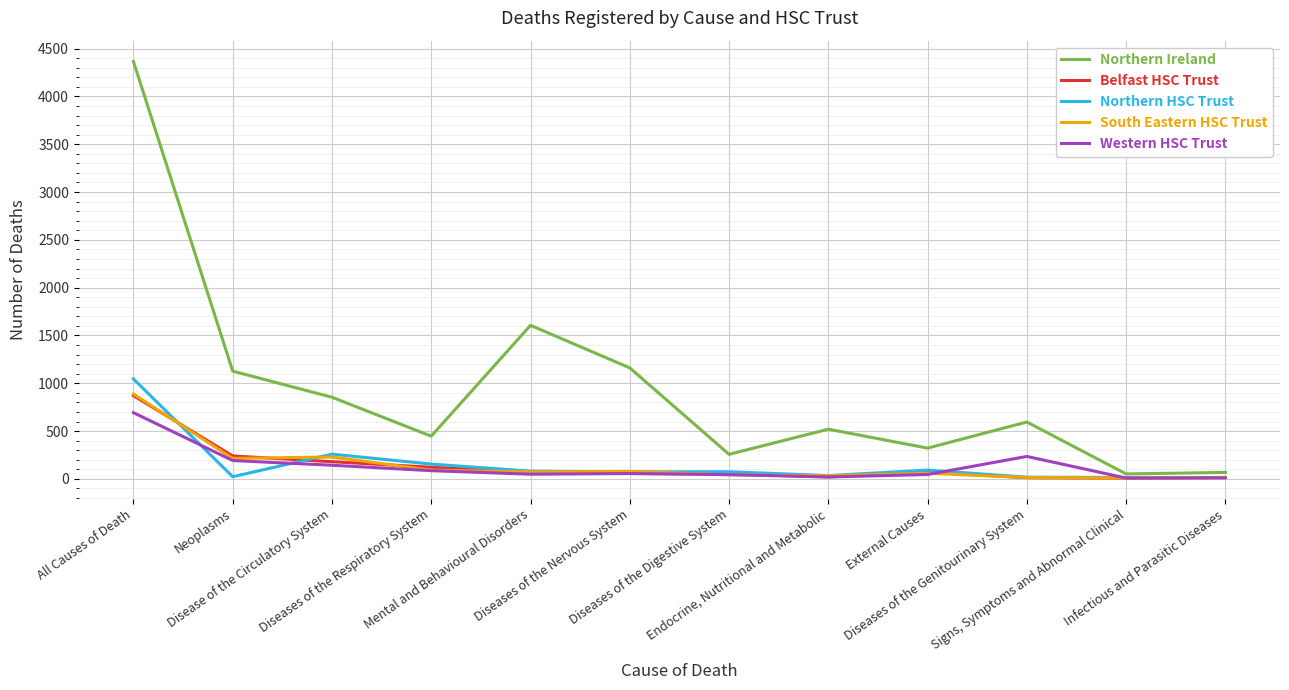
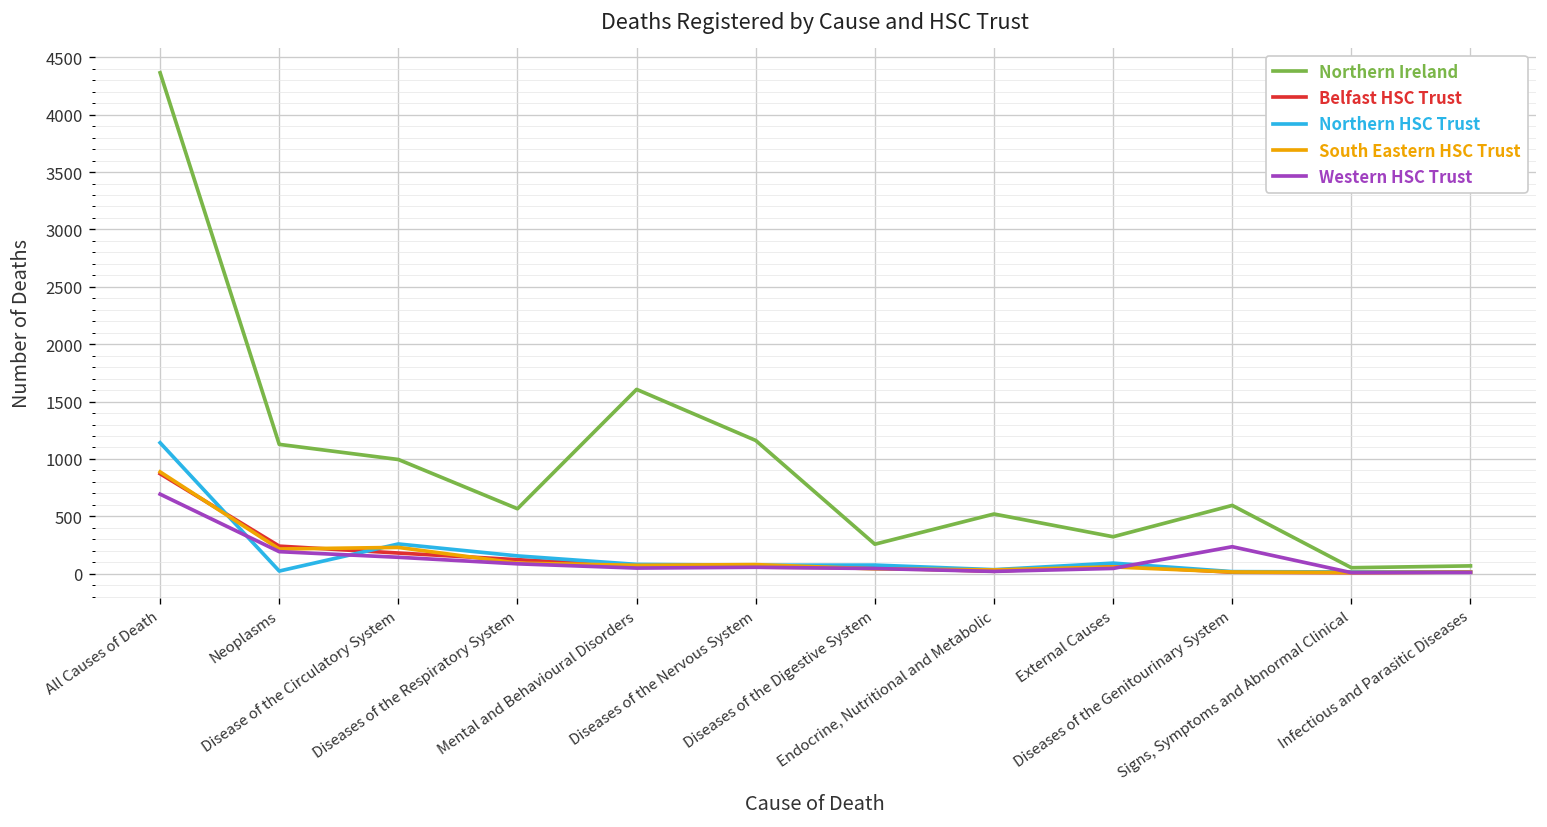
Northern HSC Trust, All Causes of Death: 1000 -> 1100
Northern Ireland, Disease of the Circulatory System: 900 -> 1000
Northern Ireland, Diseases of the Respiratory System: 400 -> 600
